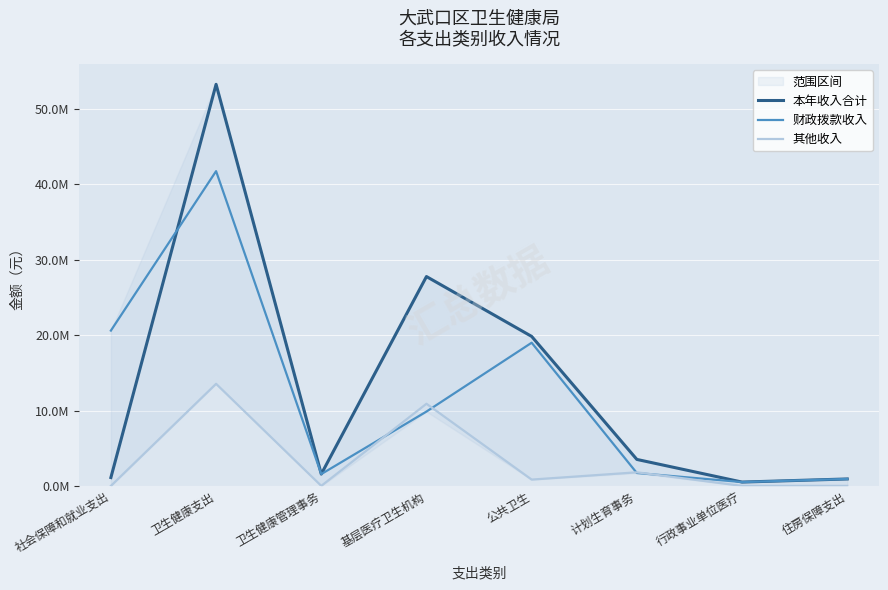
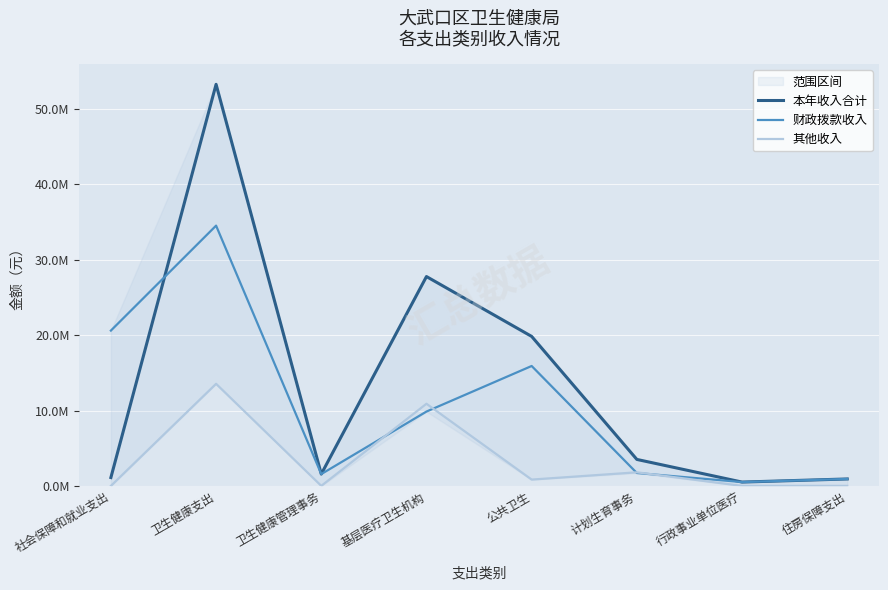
财政拨款收入, 卫生健康支出: 42000000 -> 35000000
财政拨款收入, 公共卫生: 19000000 -> 16000000
